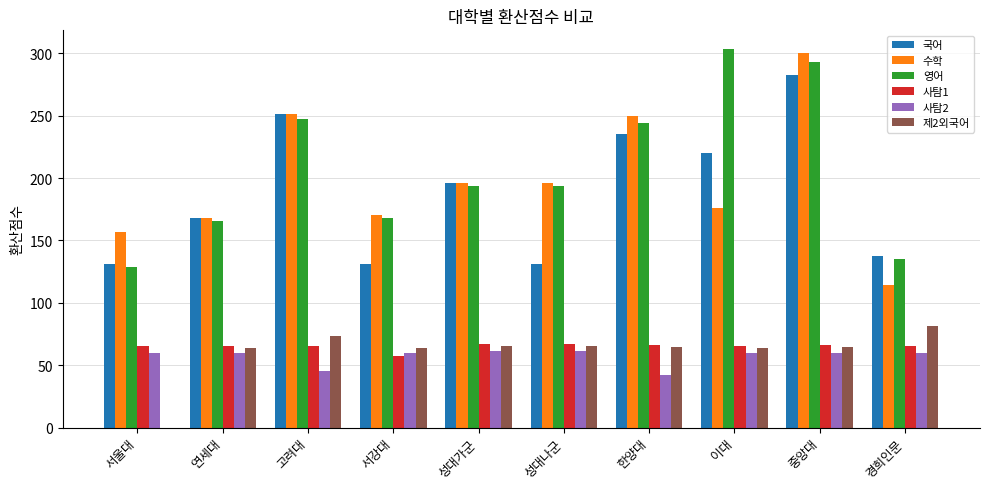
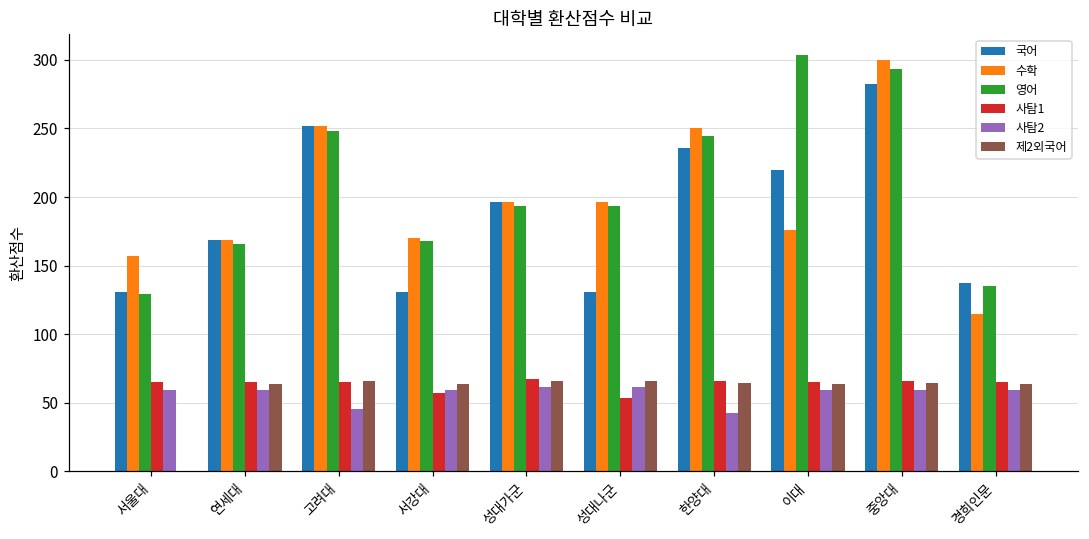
제2외국어, 고려대: 73 -> 66
사탐1, 성대나군: 67 -> 53
제2외국어, 경희인문: 82 -> 64
